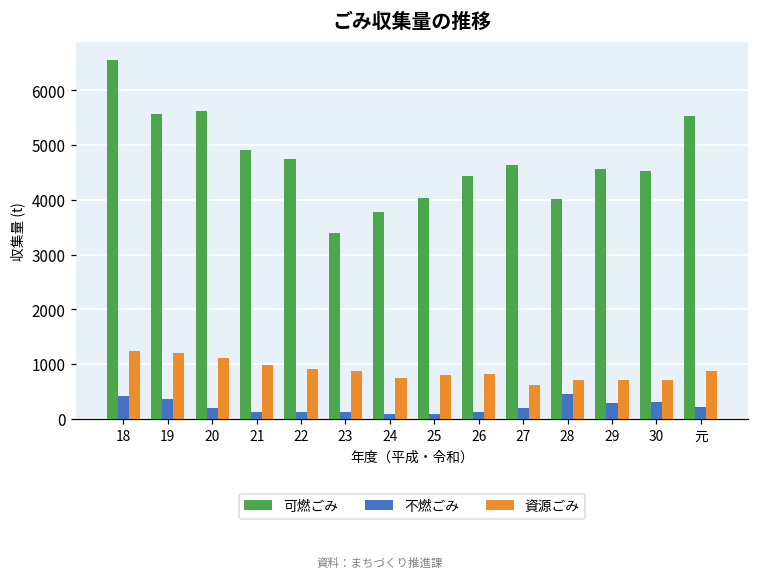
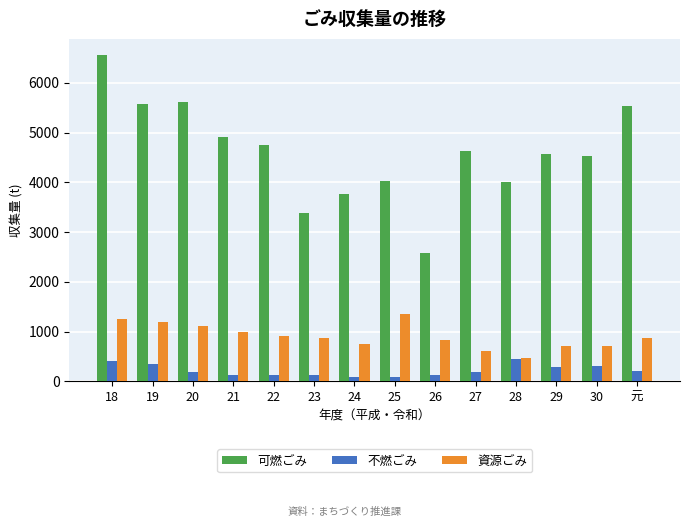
資源ごみ, 25: 800 -> 1300
可燃ごみ, 26: 4400 -> 2600
資源ごみ, 28: 700 -> 500
